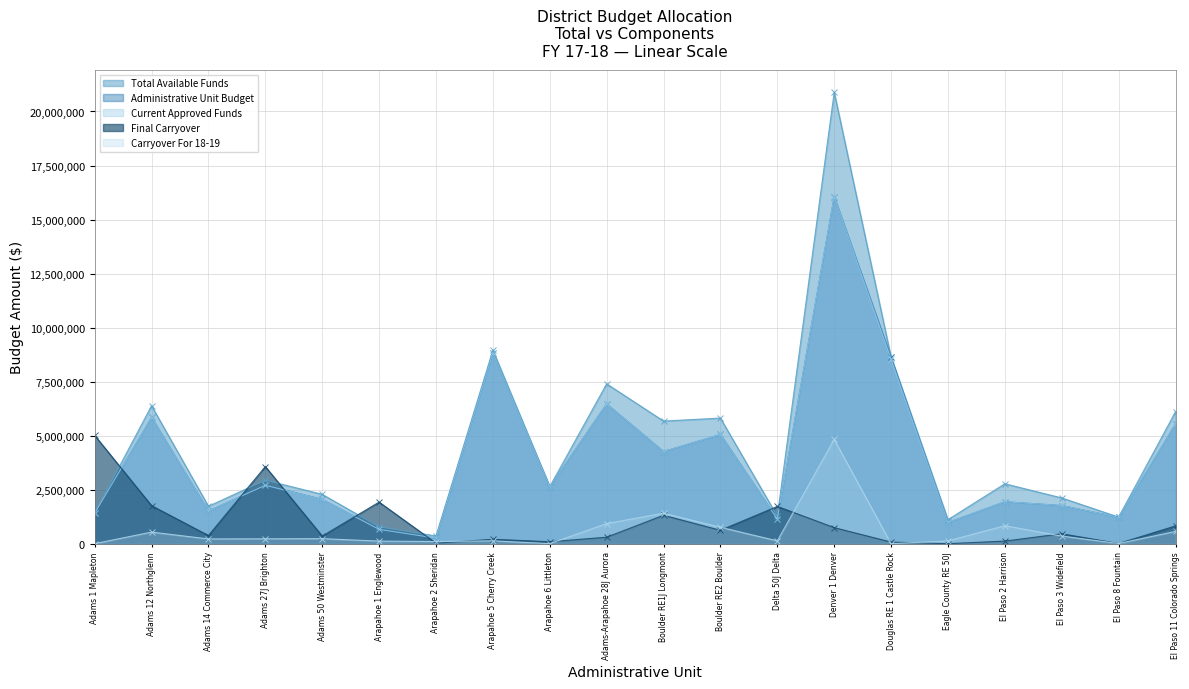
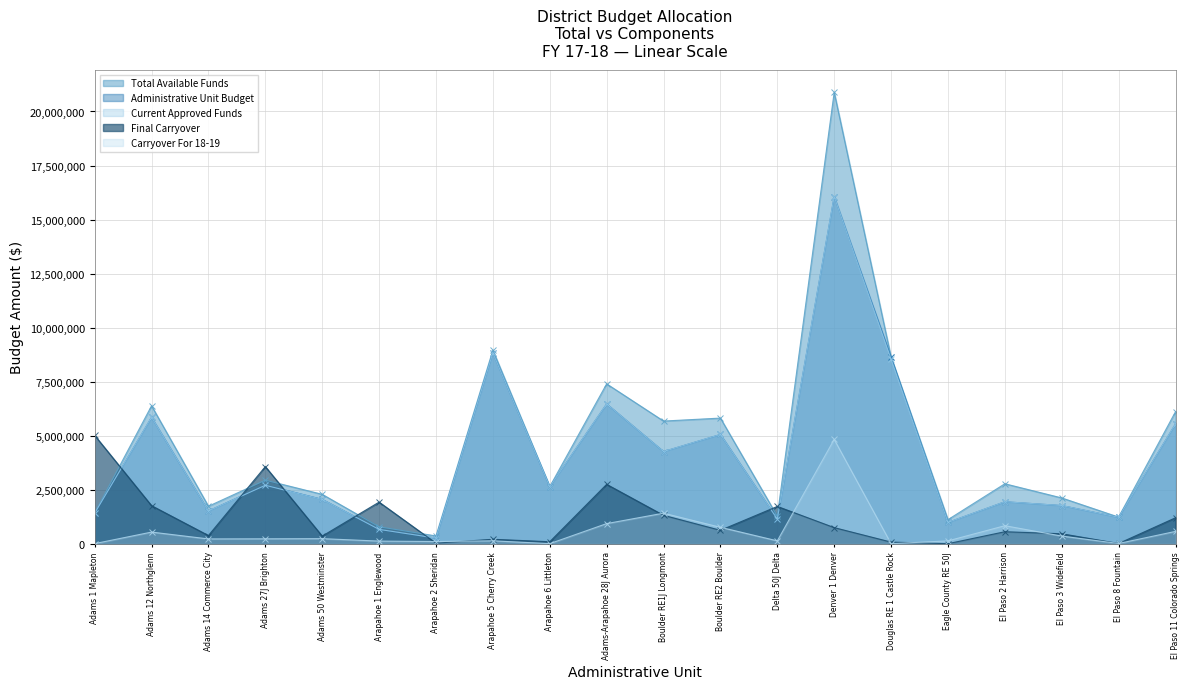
Final Carryover, Adams-Arapahoe 28J Aurora: 300,000 -> 2,700,000
Final Carryover, El Paso 2 Harrison: 100,000 -> 600,000
Final Carryover, El Paso 11 Colorado Springs: 800,000 -> 1,200,000
